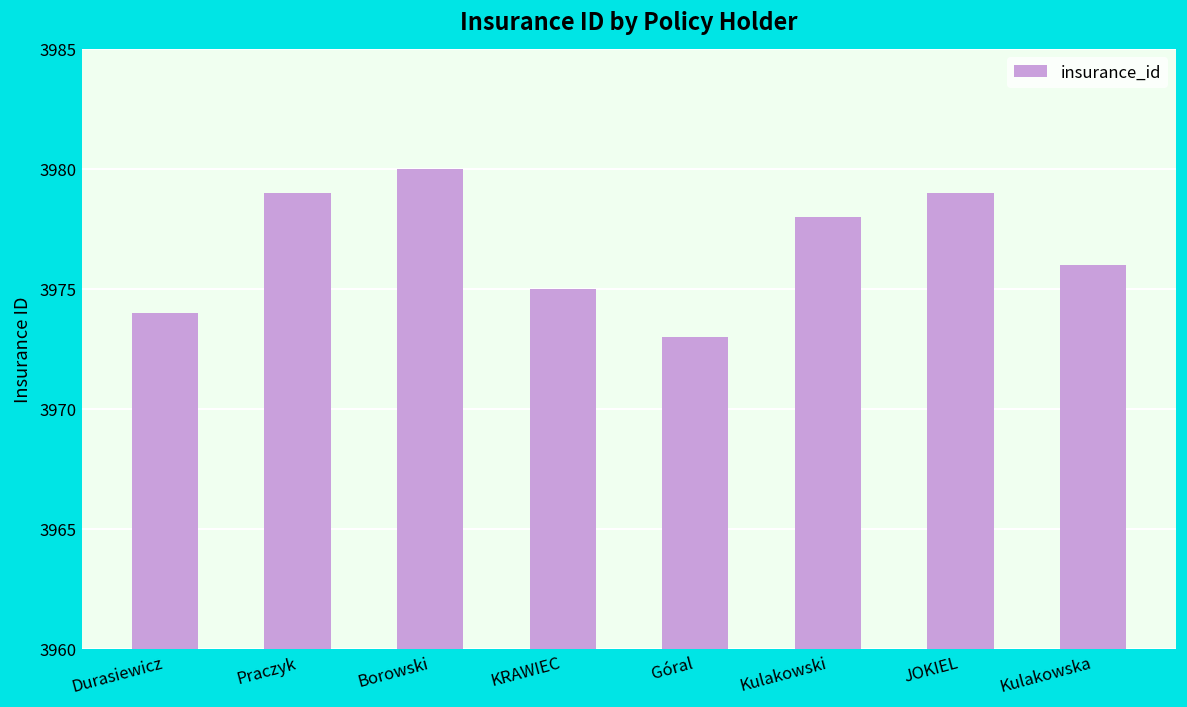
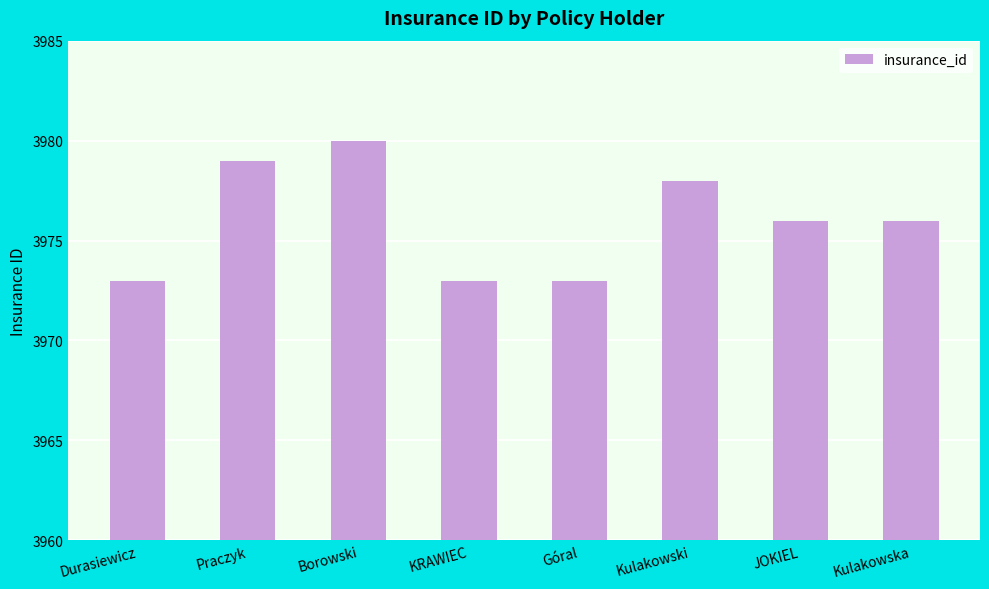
Durasiewicz: 3974 -> 3973
KRAWIEC: 3975 -> 3973
JOKIEL: 3979 -> 3976
